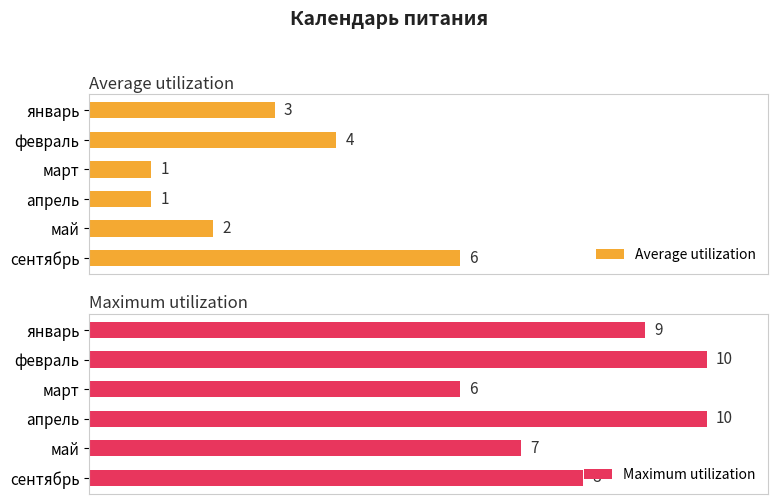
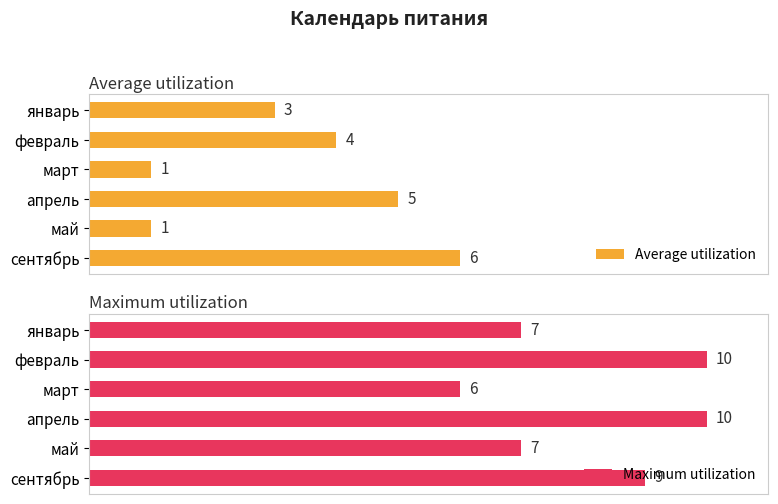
Average utilization, апрель: 1 -> 5
Average utilization, май: 2 -> 1
Maximum utilization, январь: 9 -> 7
Maximum utilization, сентябрь: 8 -> 9
